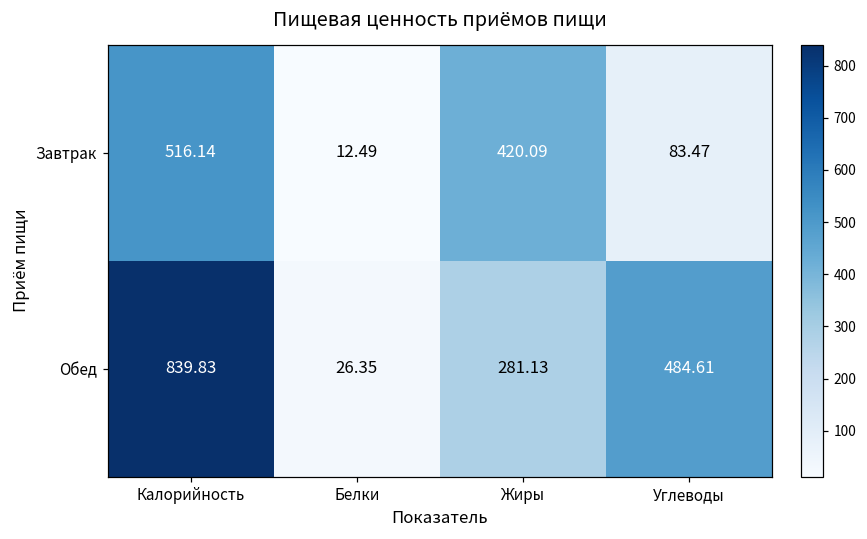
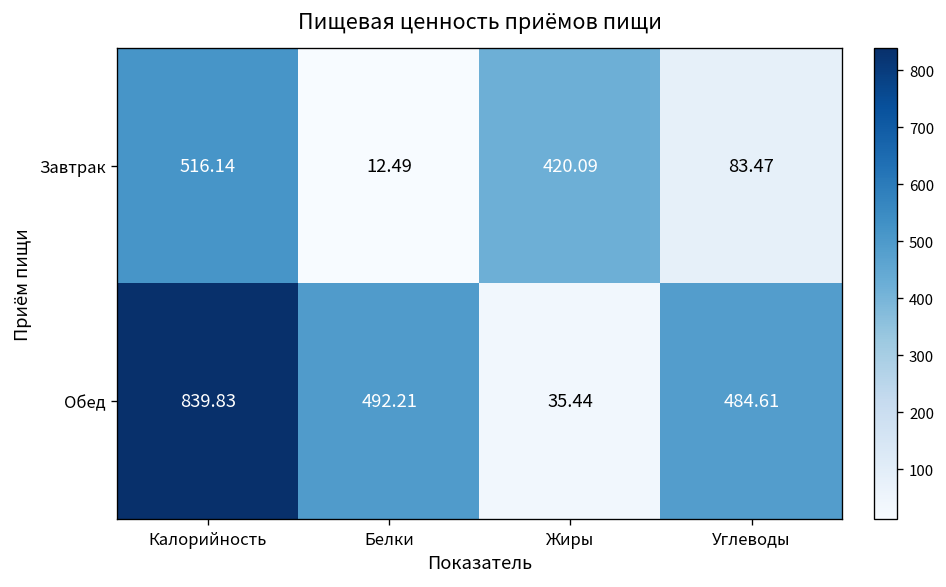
Обед, Белки: 26.35 -> 492.21
Обед, Жиры: 281.13 -> 35.44
